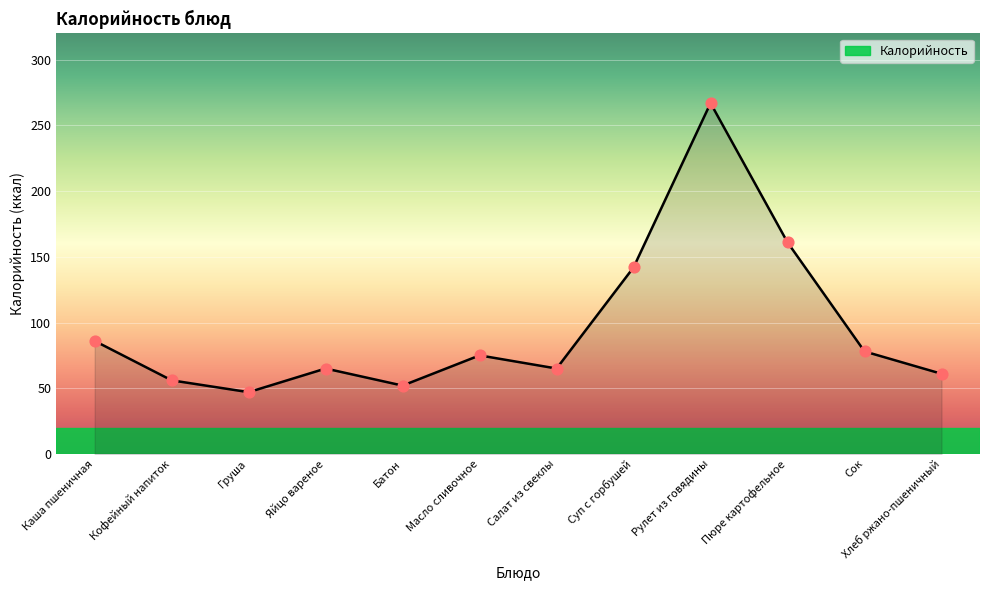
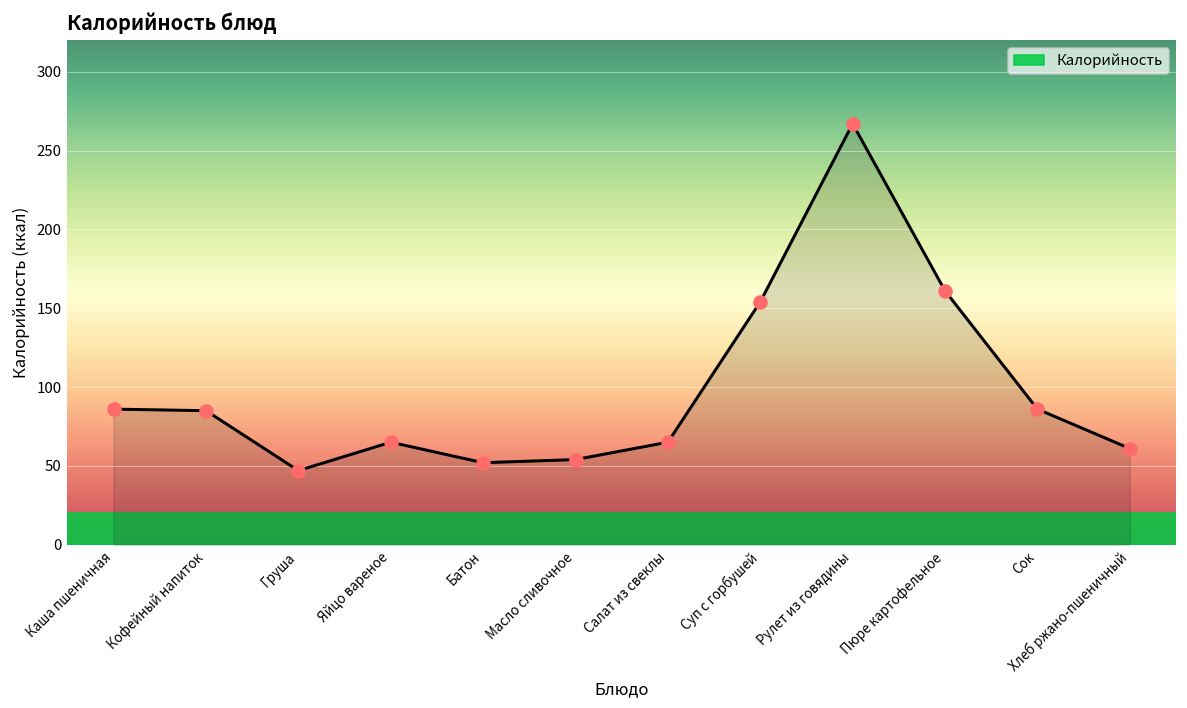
Кофейный напиток: 56 -> 85
Масло сливочное: 75 -> 54
Суп с горбушей: 142 -> 154
Сок: 78 -> 86
